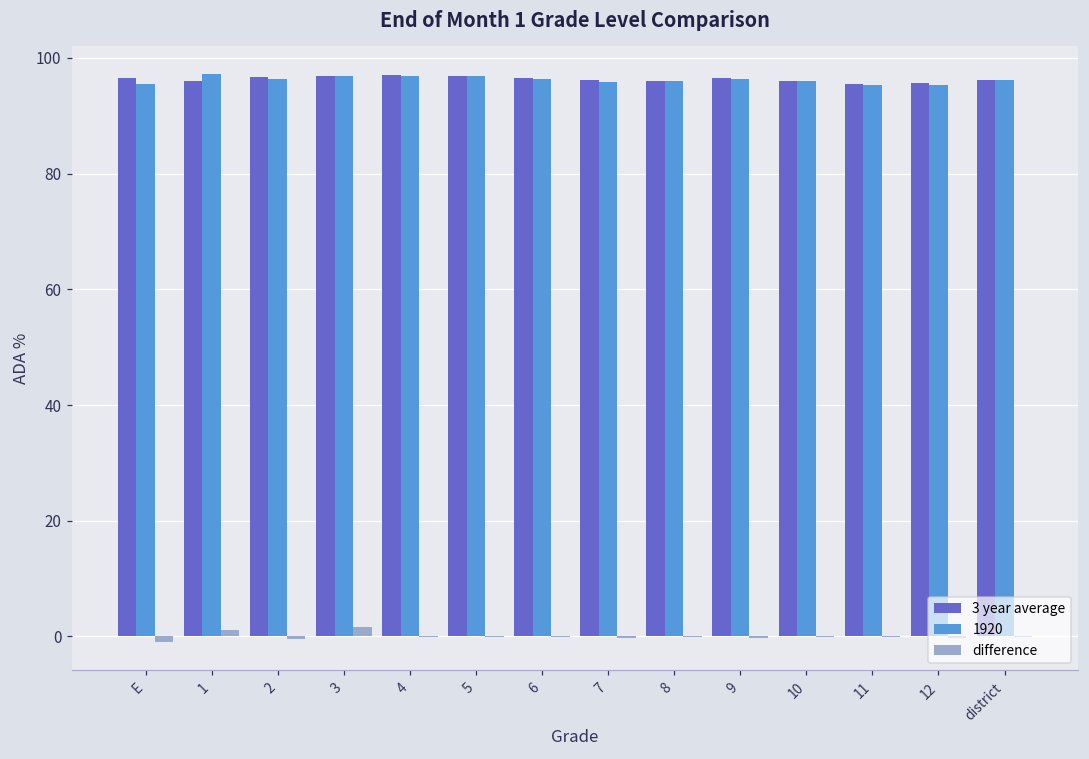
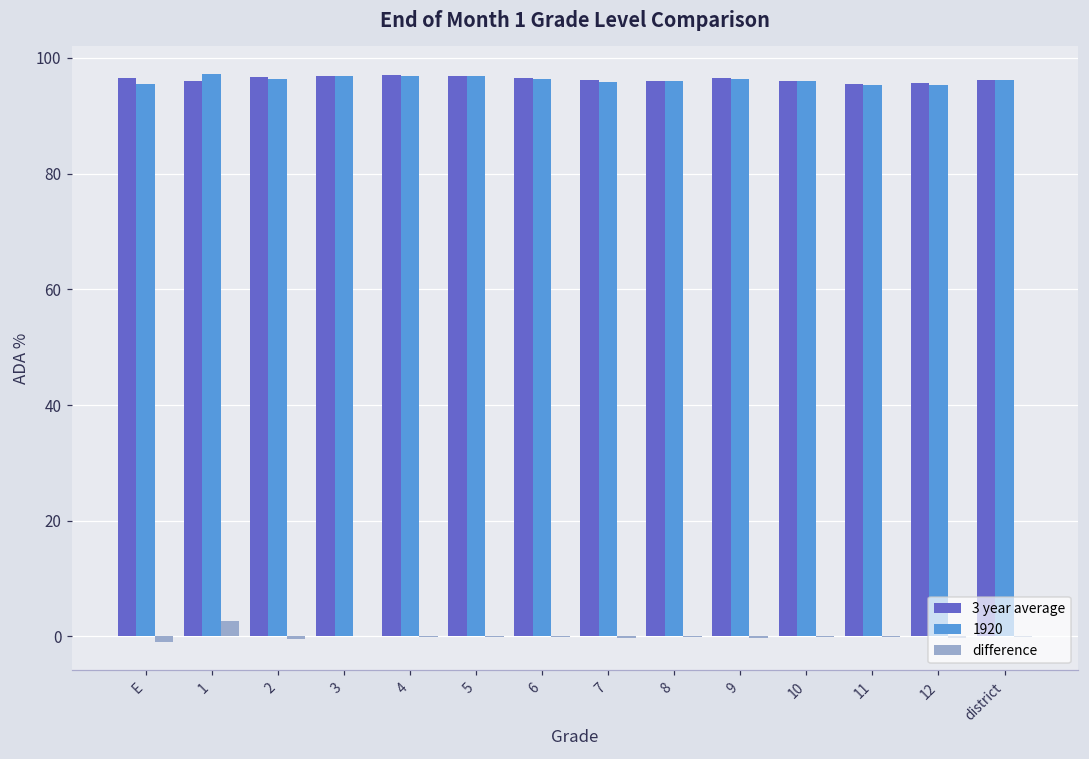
difference, 1: 1 -> 3
difference, 3: 2 -> 0
